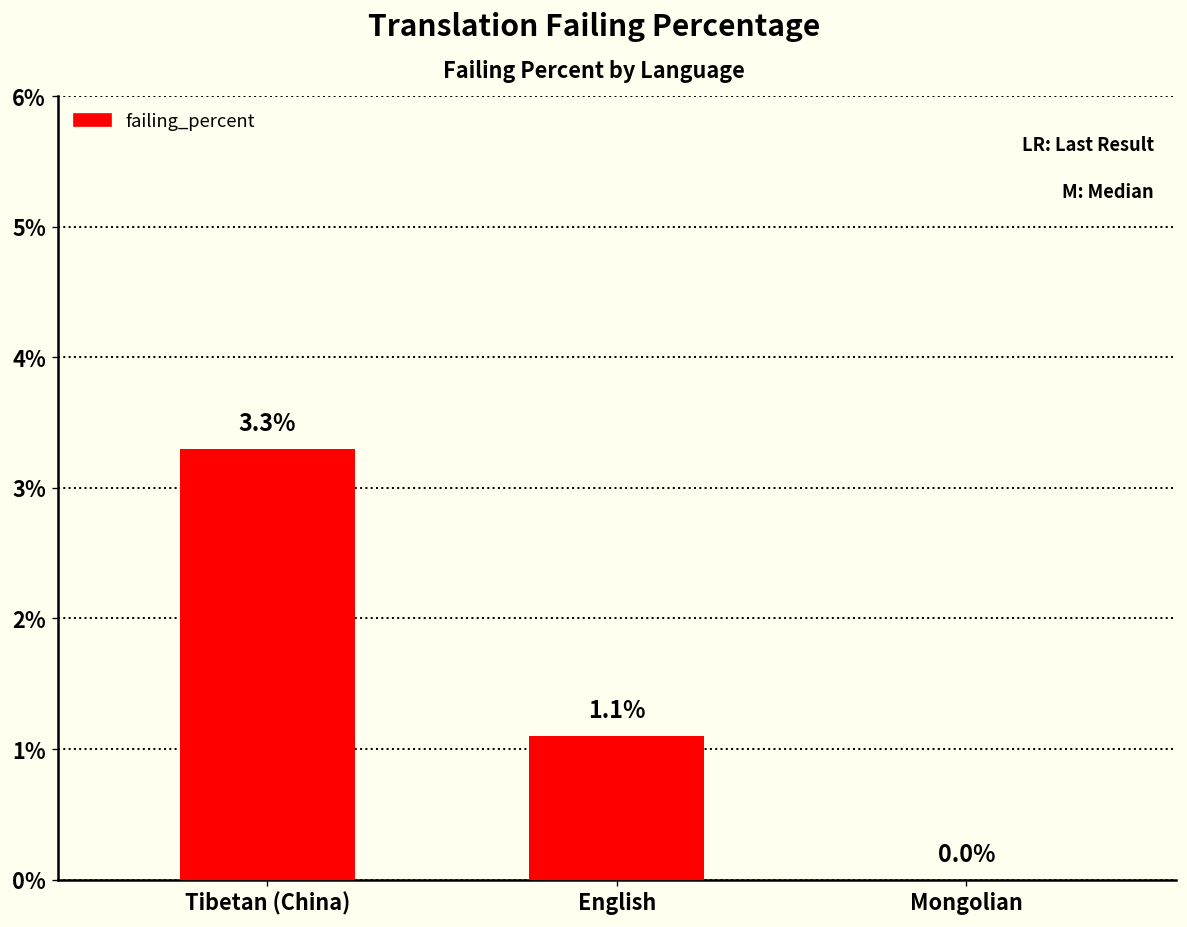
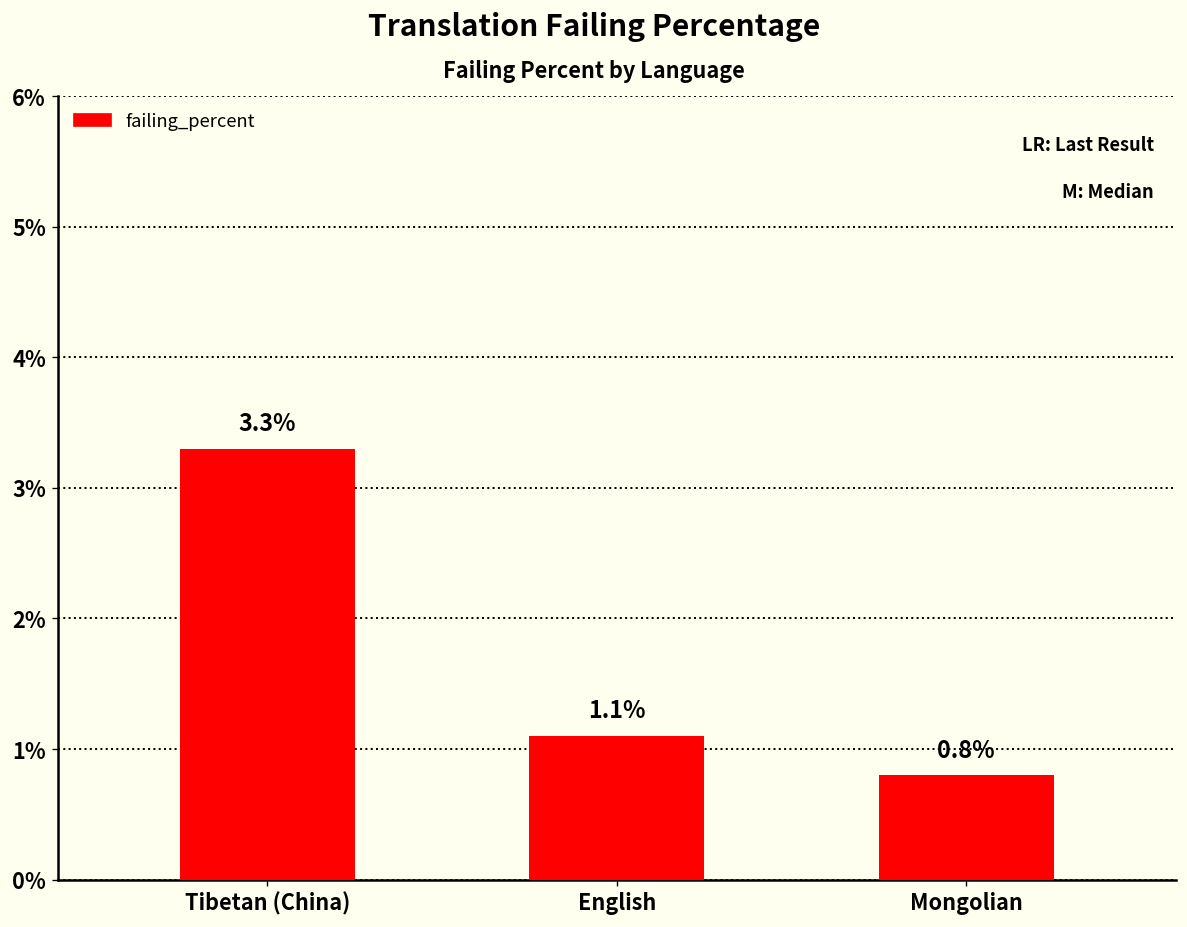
Mongolian: 0.0% -> 0.8%
